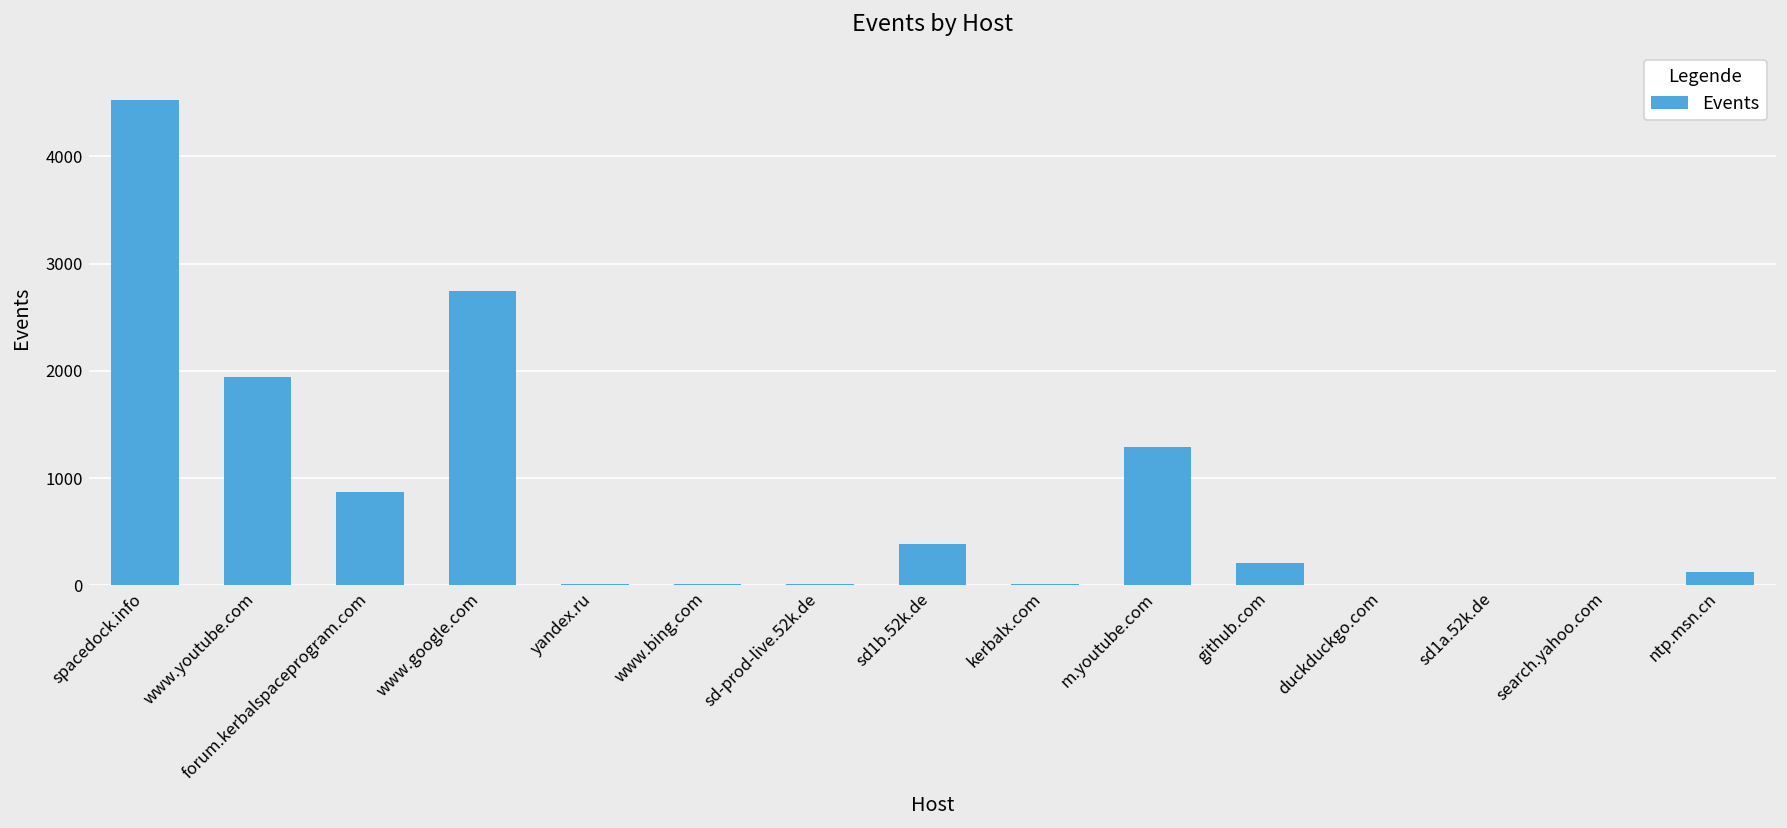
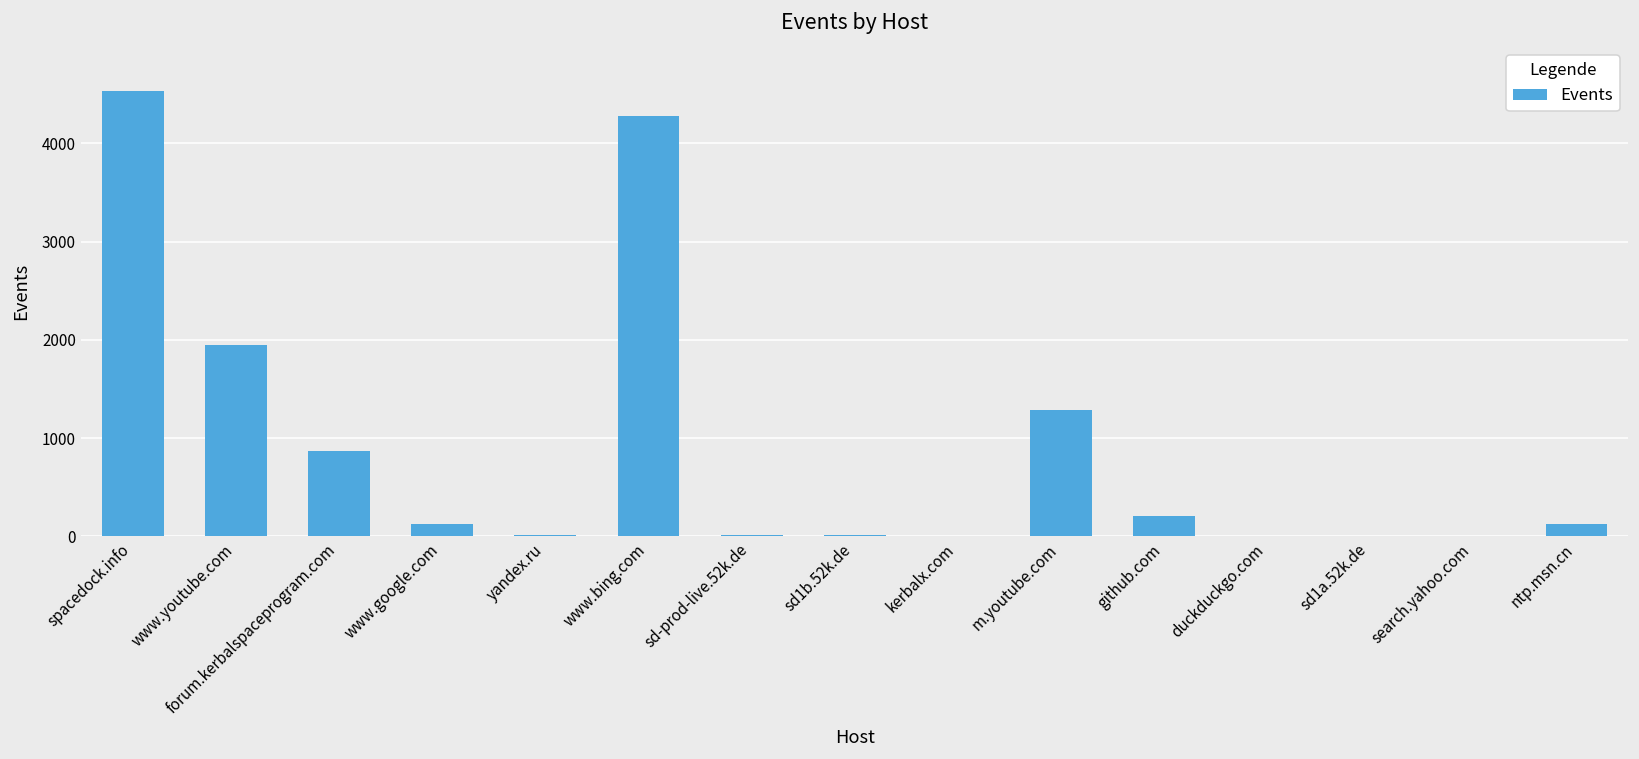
www.google.com: 2700 -> 100
www.bing.com: 0 -> 4300
sd1b.52k.de: 400 -> 0
